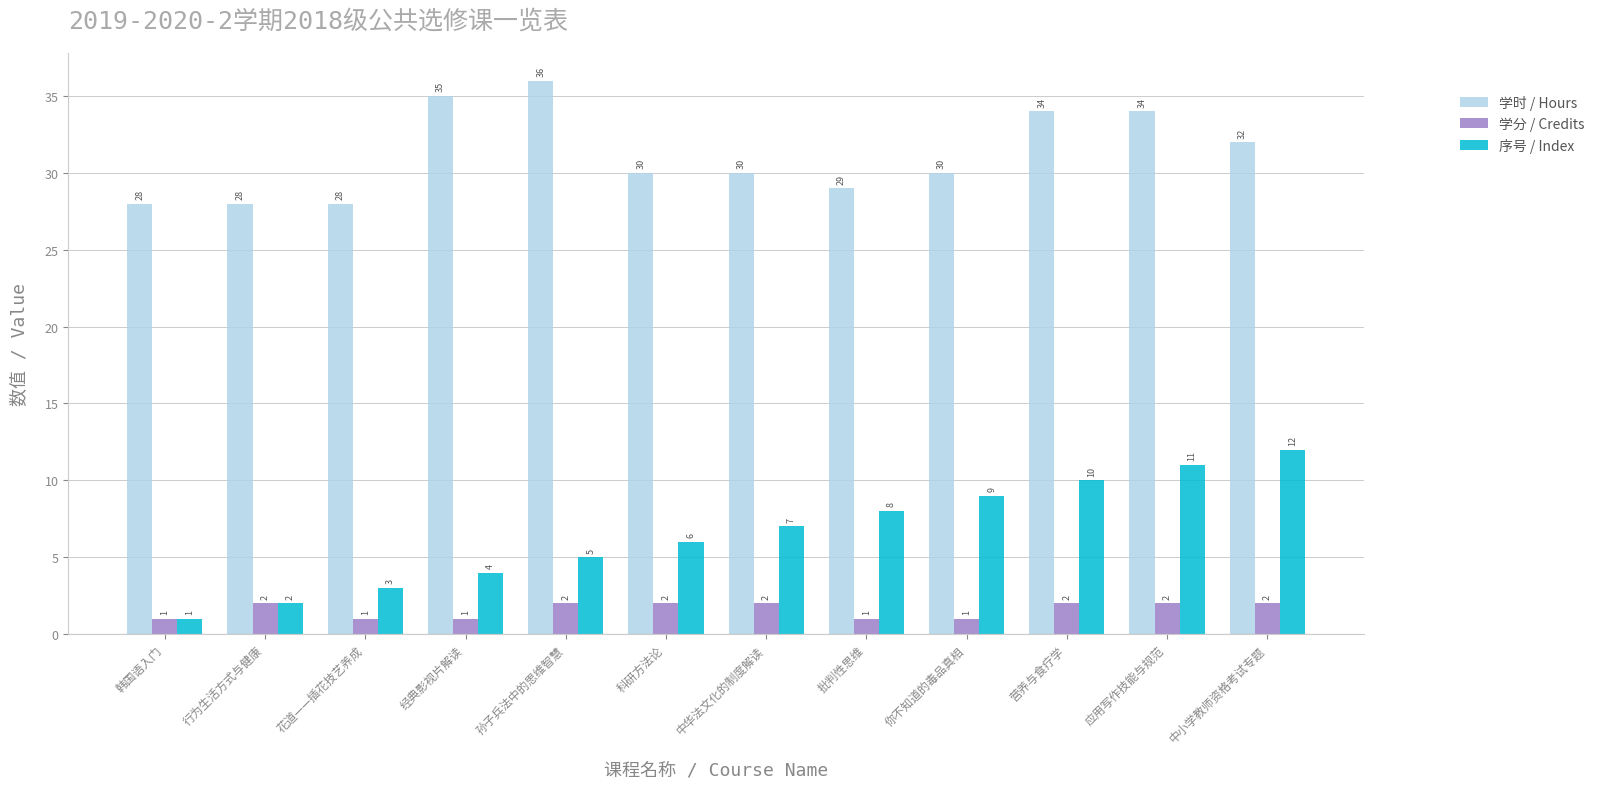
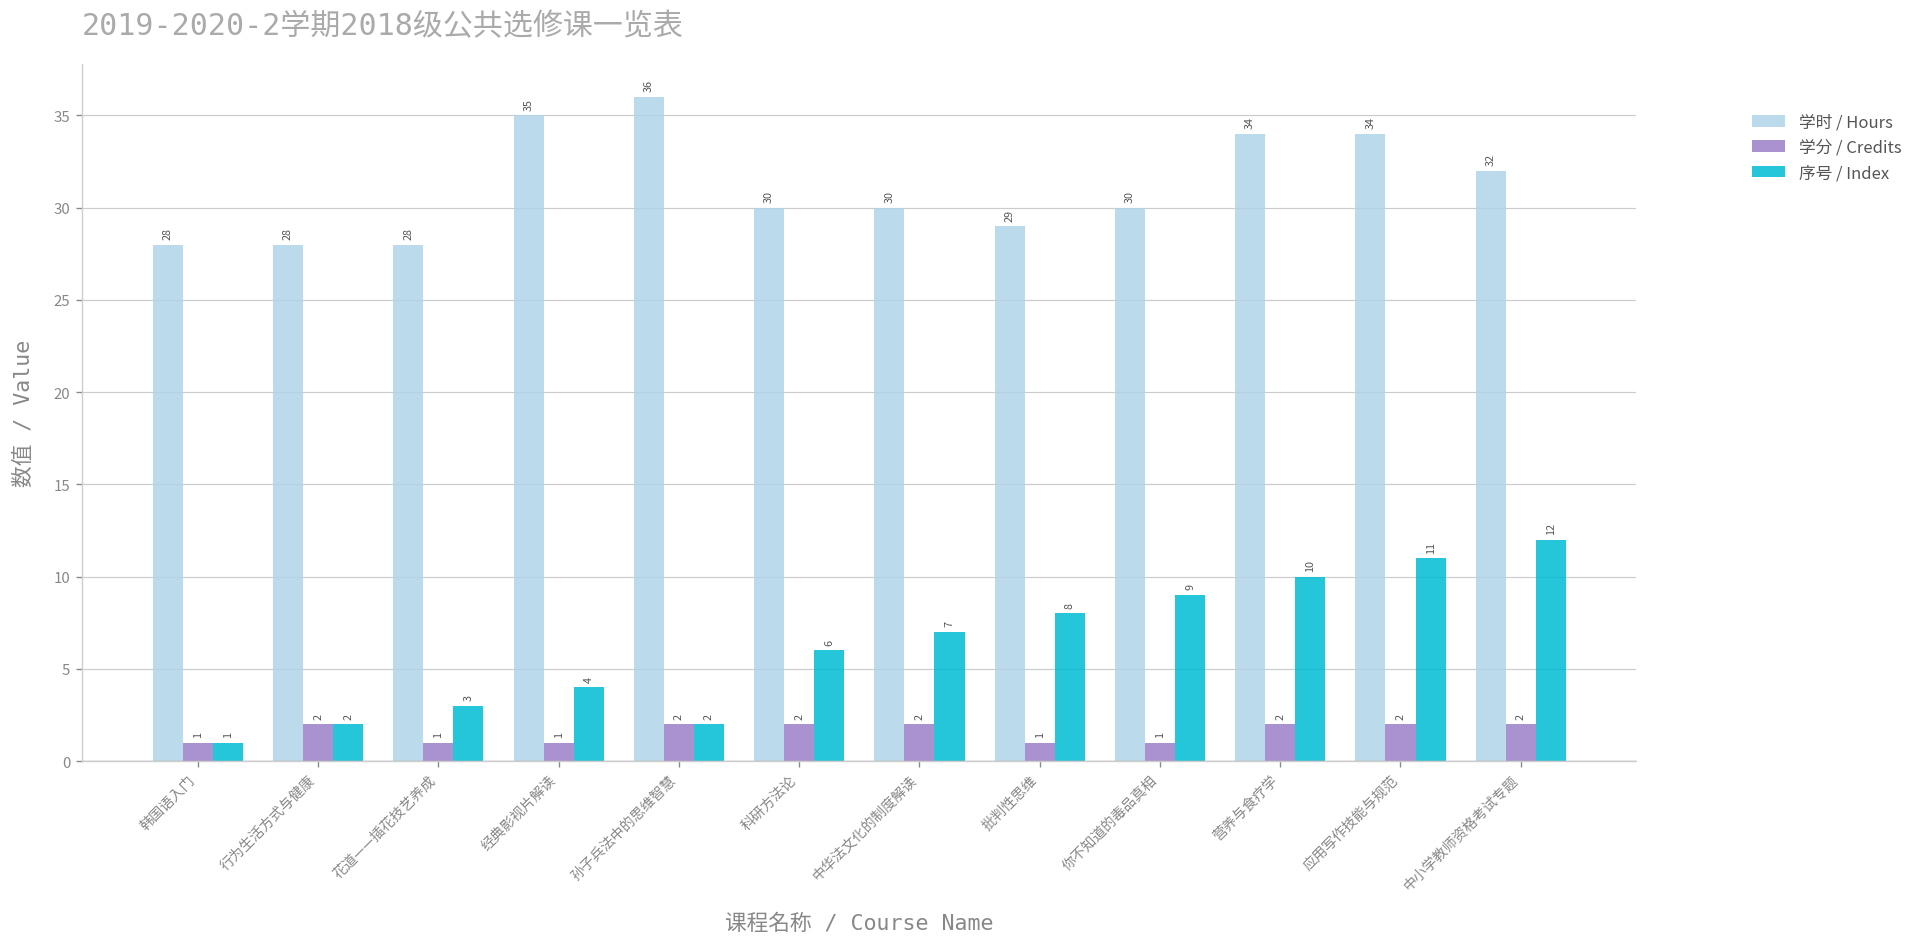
序号 / Index, 孙子兵法中的思维智慧: 5 -> 2
